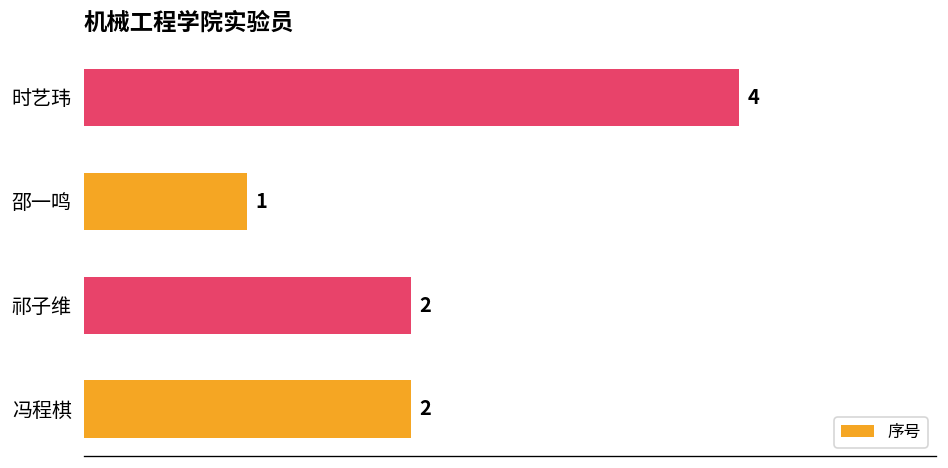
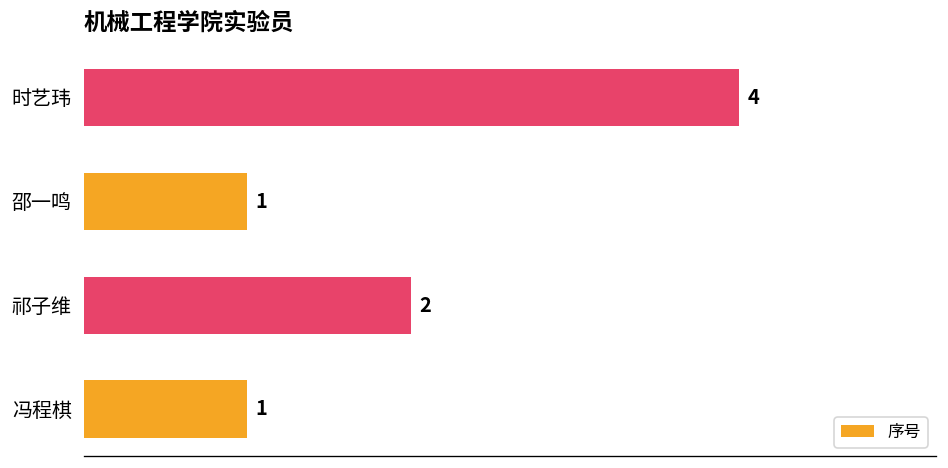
冯程棋: 2 -> 1
